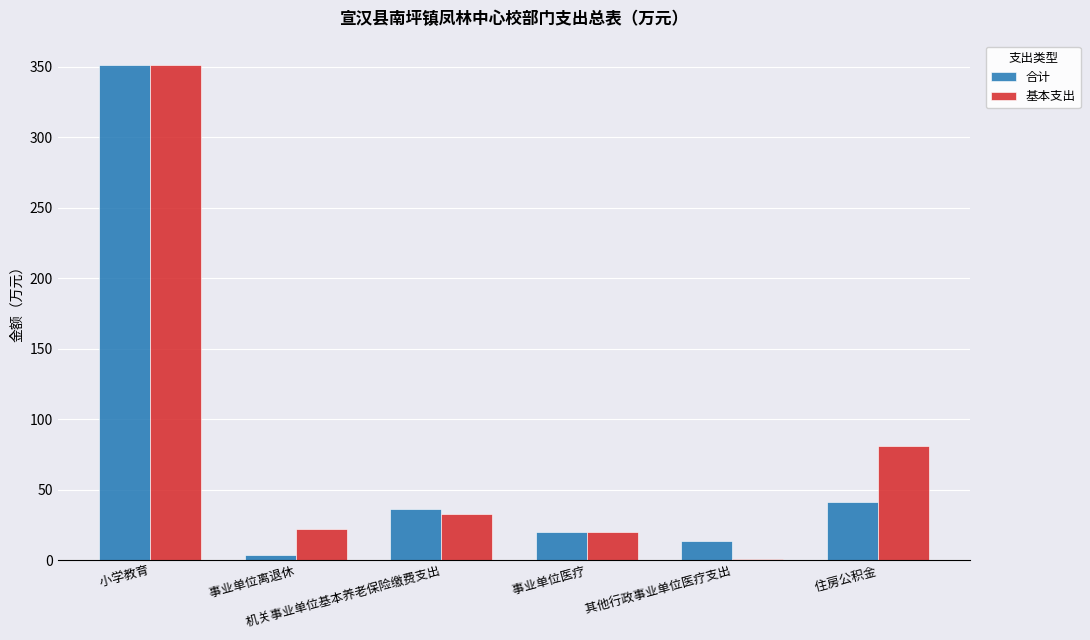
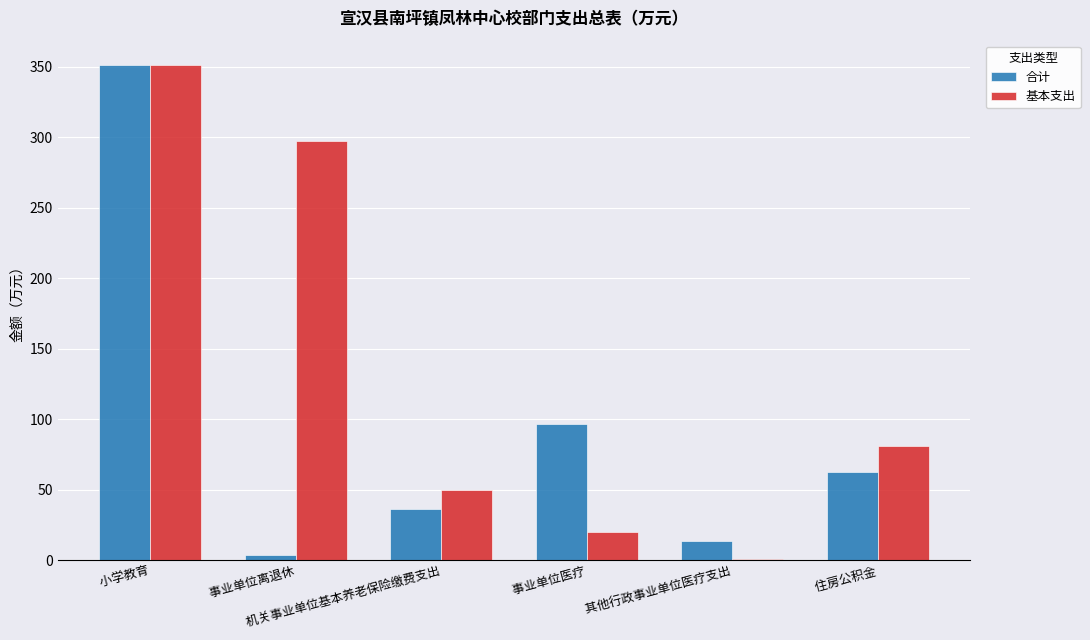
基本支出, 事业单位离退休: 22 -> 298
基本支出, 机关事业单位基本养老保险缴费支出: 33 -> 50
合计, 事业单位医疗: 20 -> 96
合计, 住房公积金: 41 -> 63
